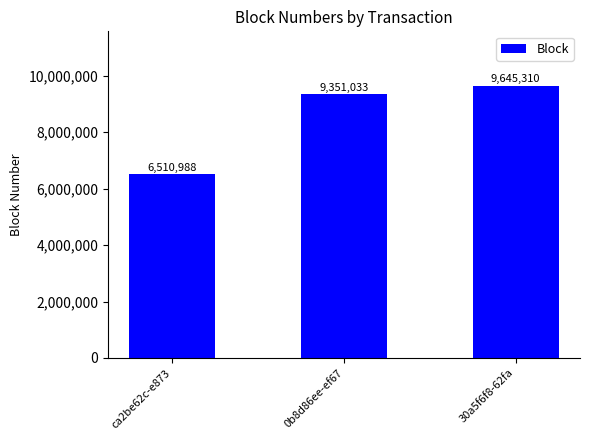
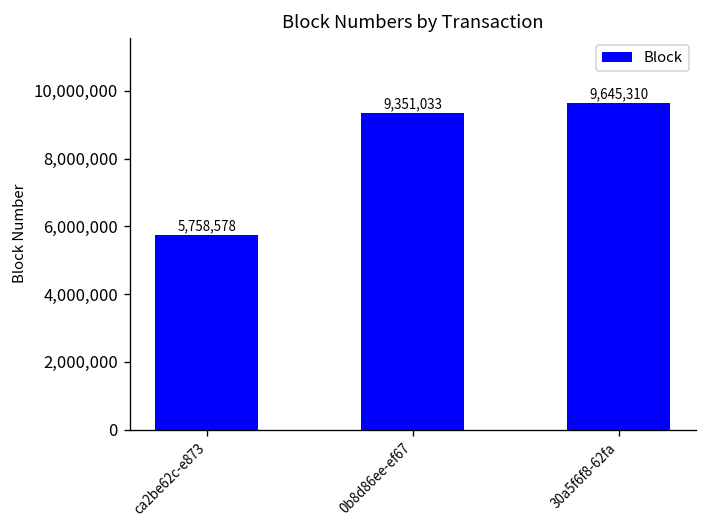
ca2be62c-e873: 6,510,988 -> 5,758,578
